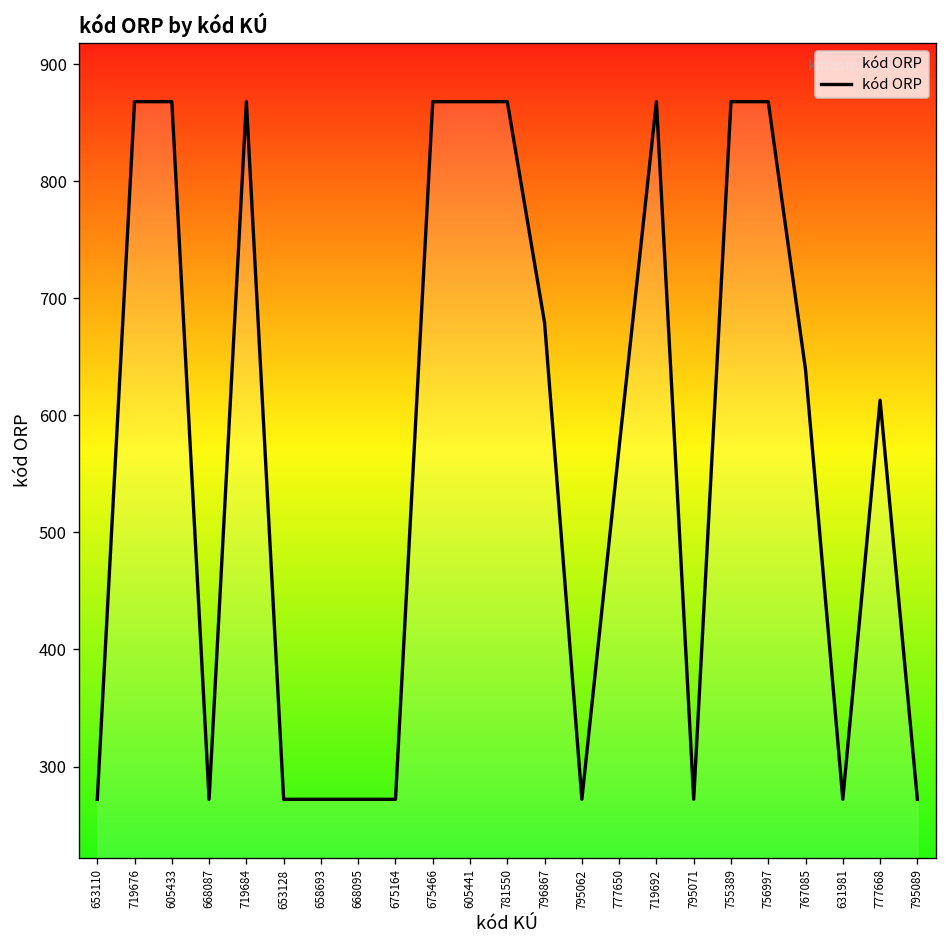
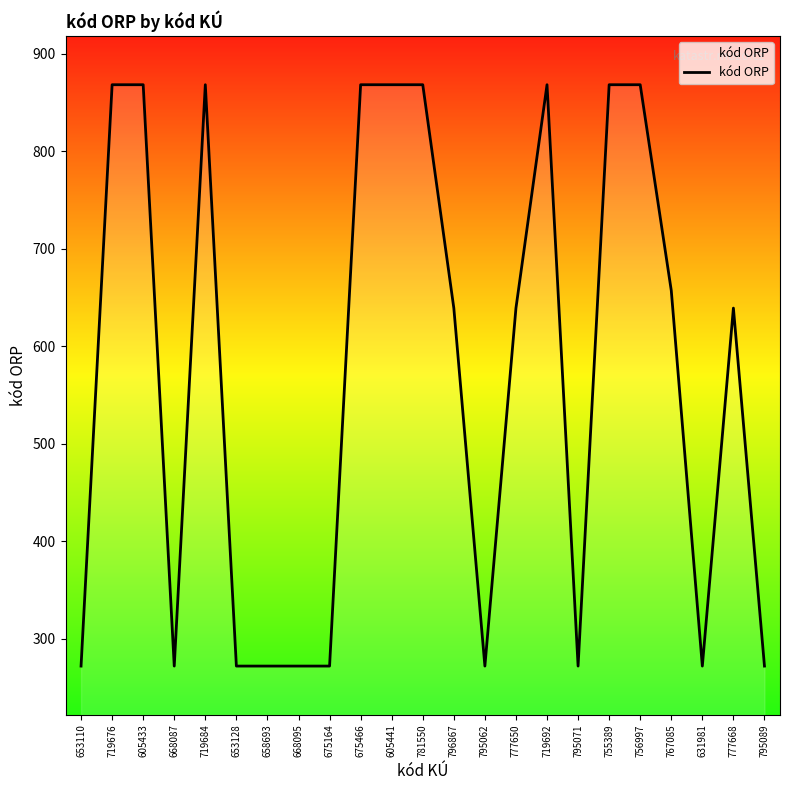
796867: 680 -> 640
777650: 570 -> 640
767085: 640 -> 660
777668: 610 -> 640
